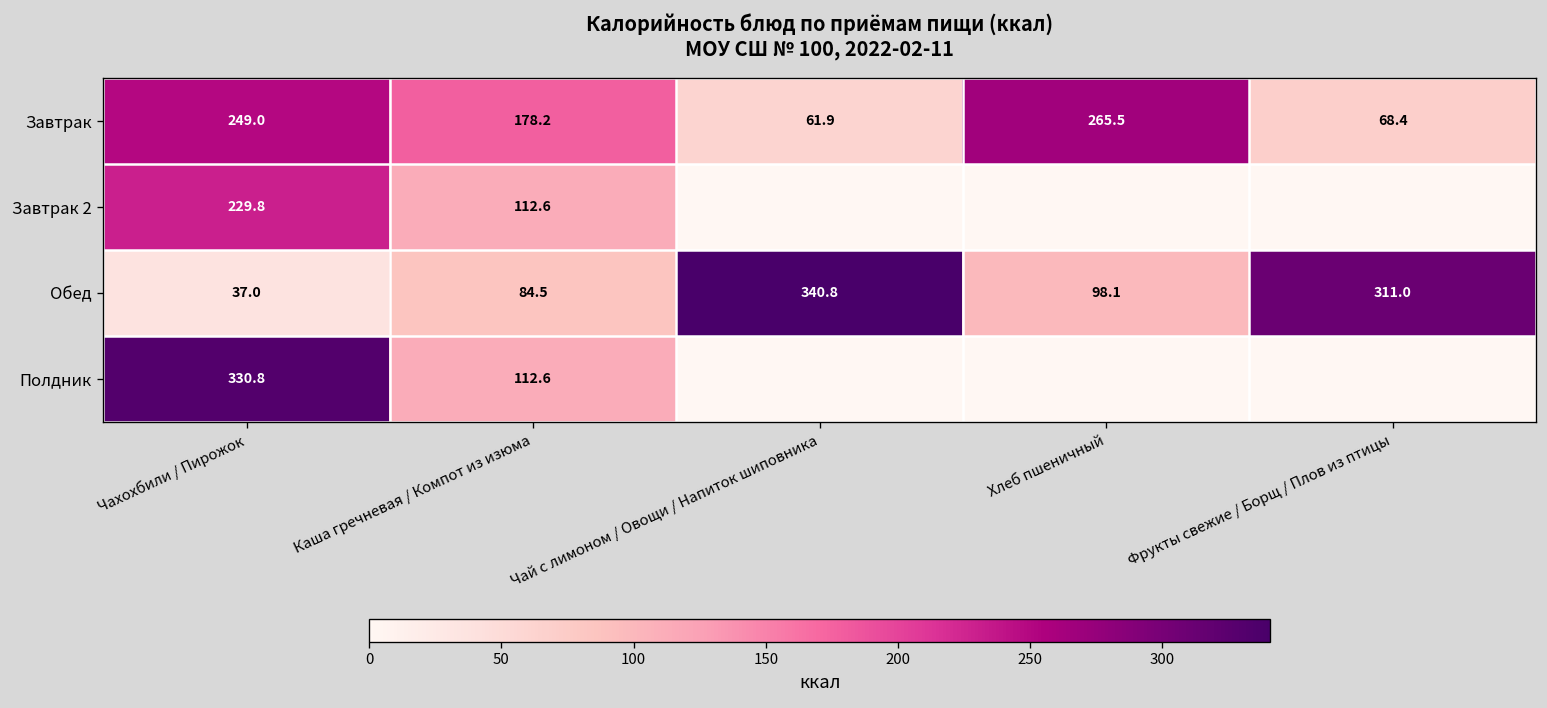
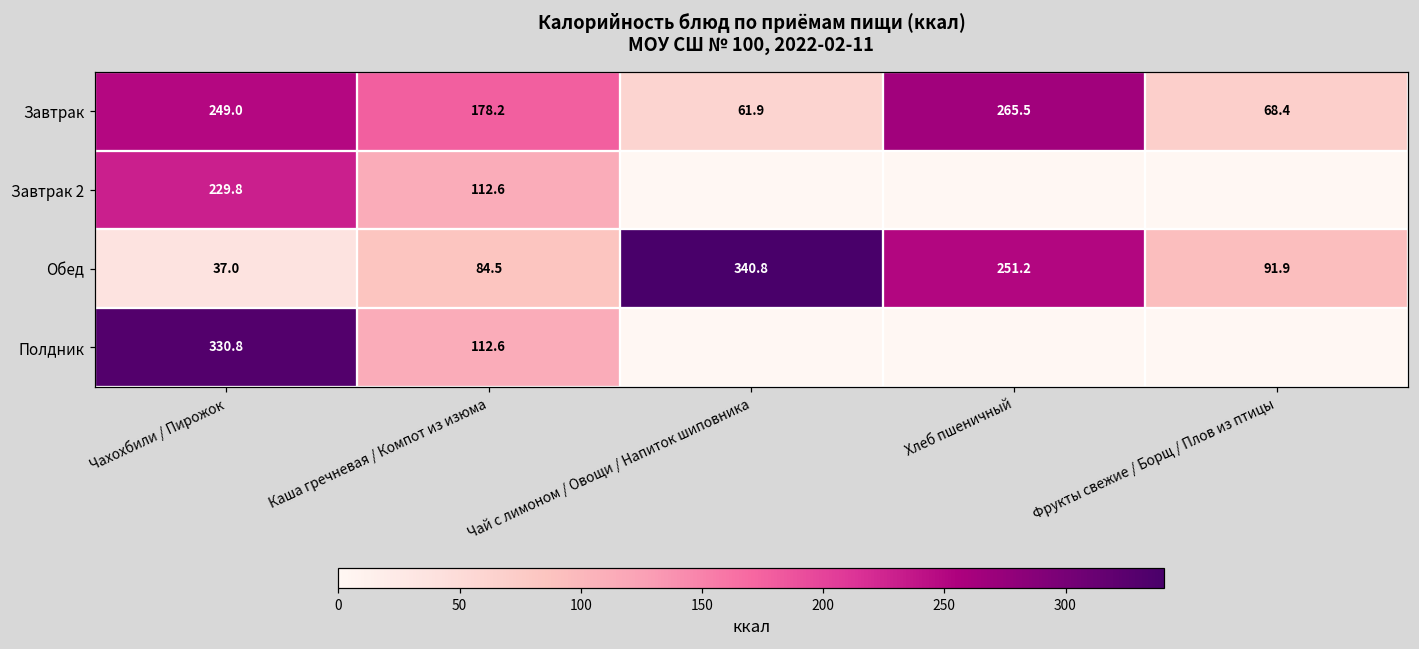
Обед, Хлеб пшеничный: 98.1 -> 251.2
Обед, Фрукты свежие / Борщ / Плов из птицы: 311.0 -> 91.9
